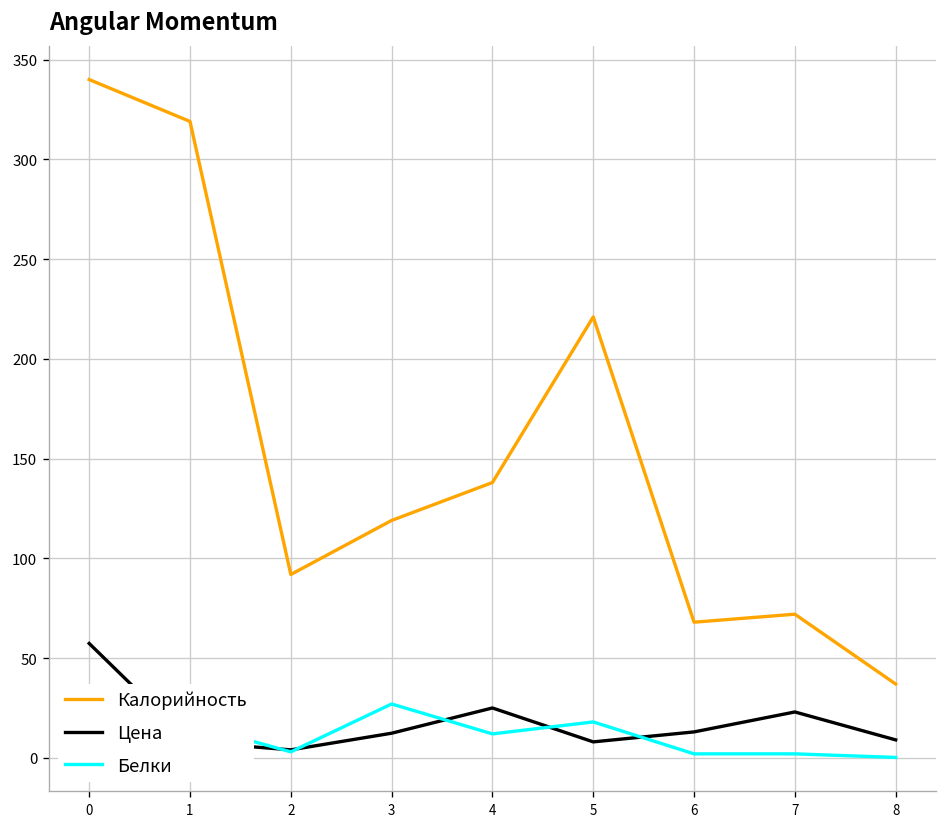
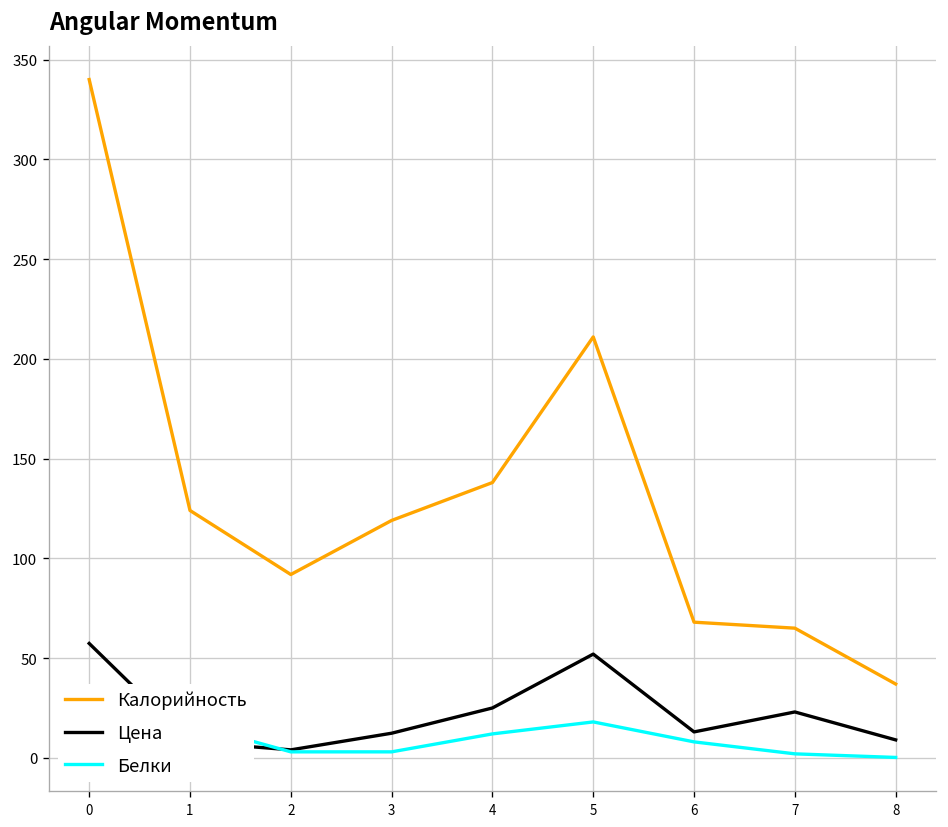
Калорийность, 1: 319 -> 124
Белки, 3: 27 -> 3
Калорийность, 5: 221 -> 211
Цена, 5: 8 -> 52
Белки, 6: 2 -> 8
Калорийность, 7: 72 -> 65
